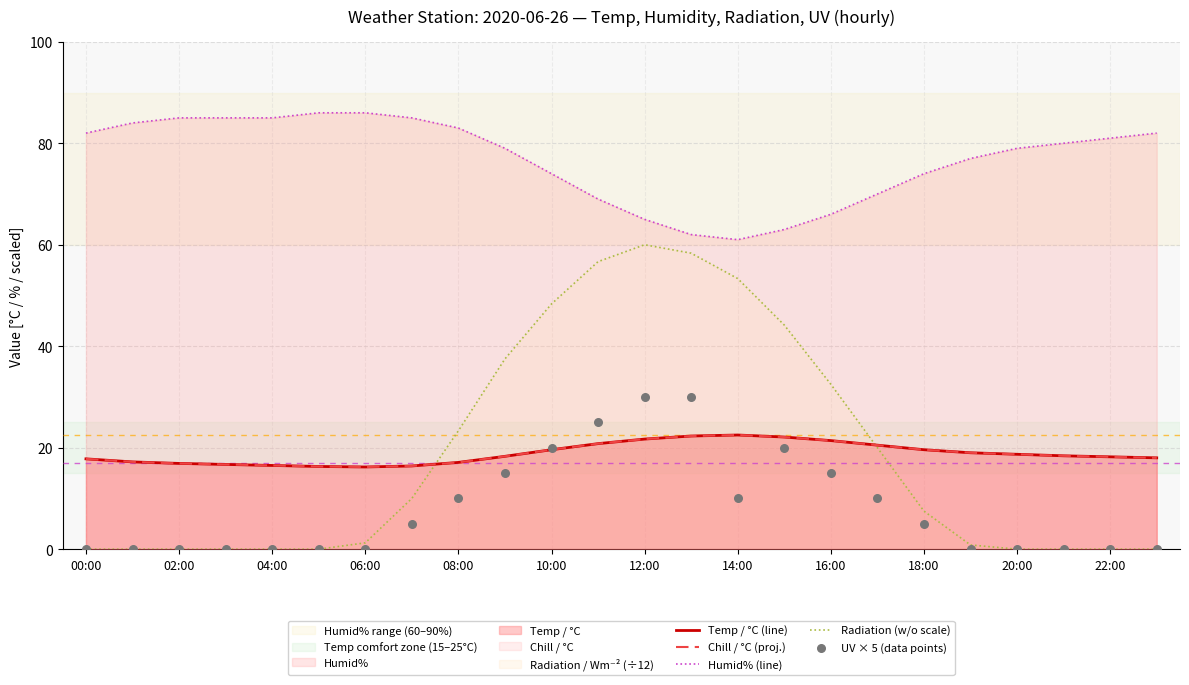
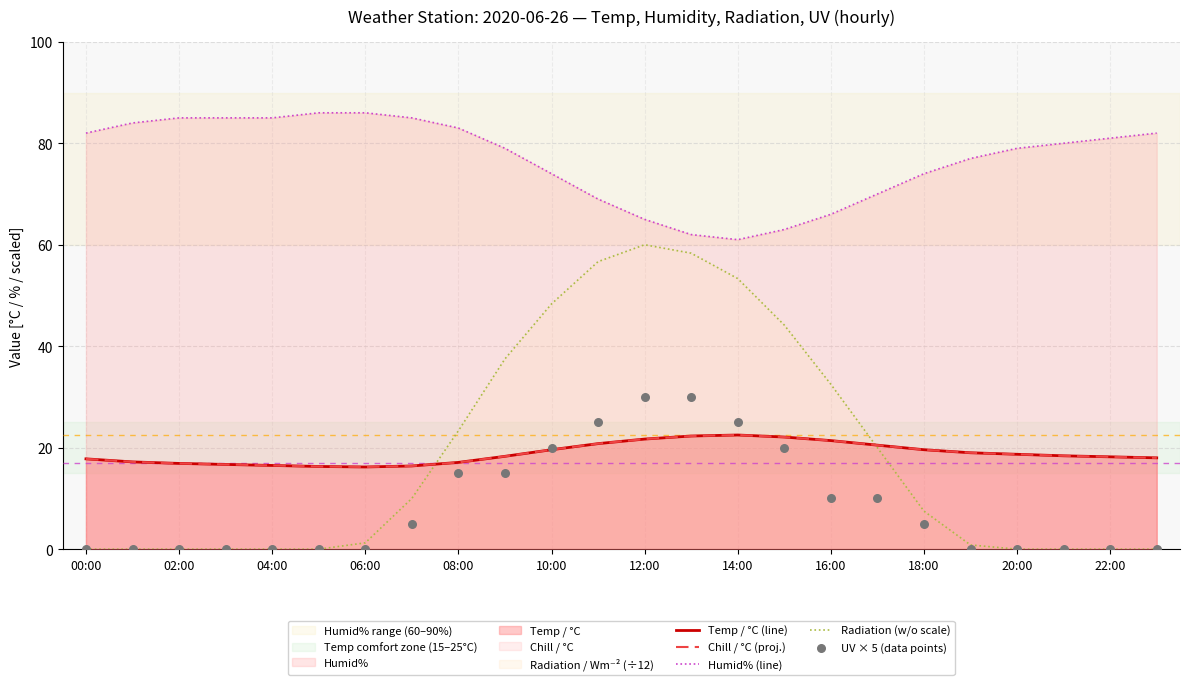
UV × 5 (data points), 08:00: 10 -> 15
UV × 5 (data points), 14:00: 10 -> 25
UV × 5 (data points), 16:00: 15 -> 10
